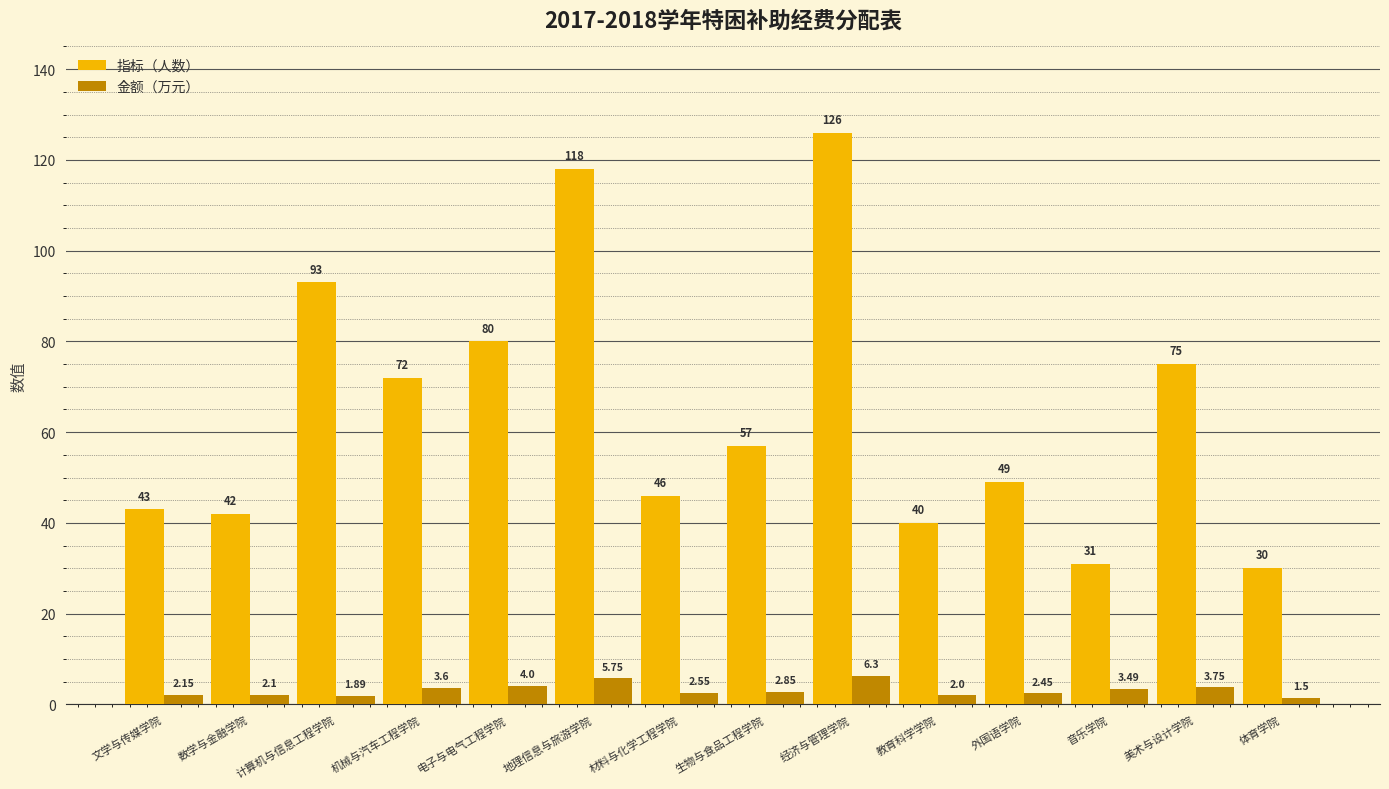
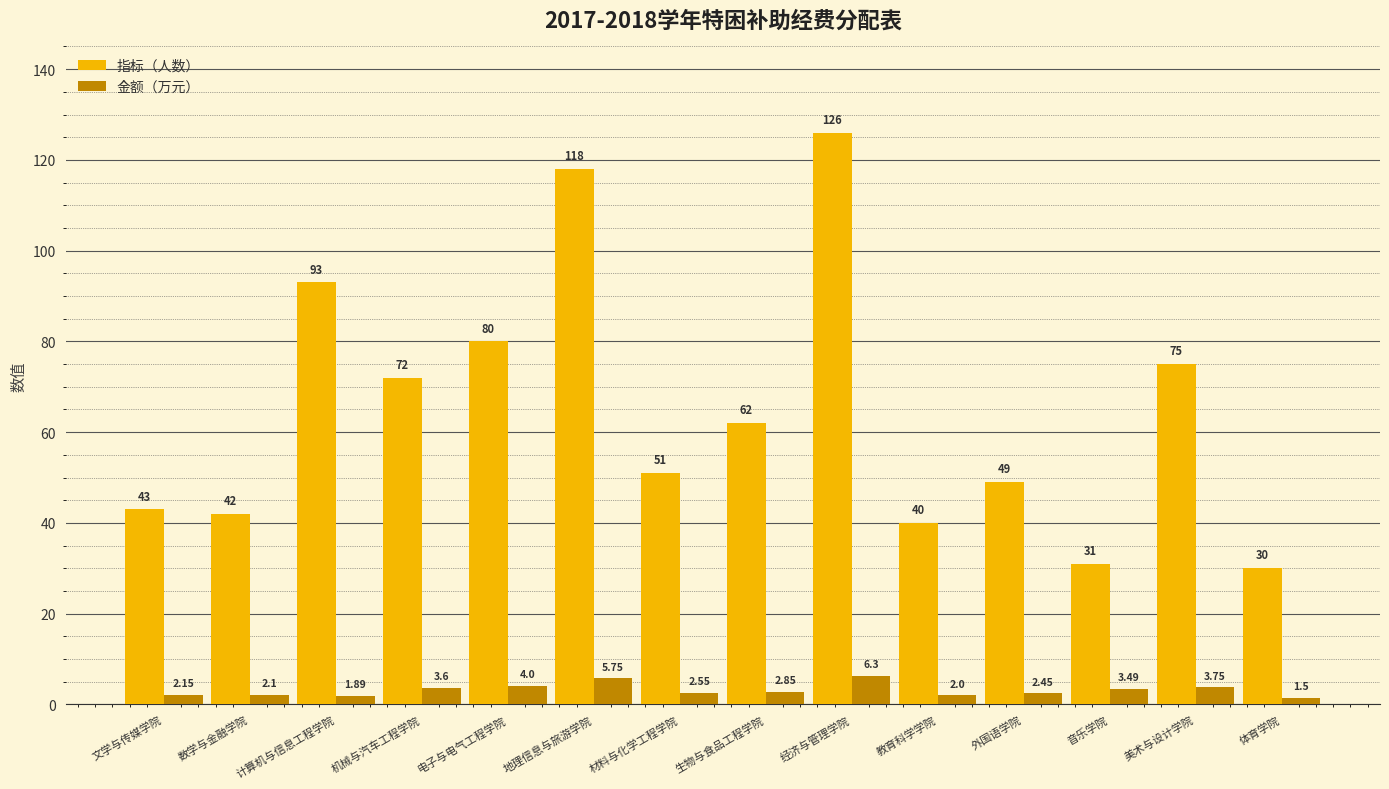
指标（人数）, 材料与化学工程学院: 46 -> 51
指标（人数）, 生物与食品工程学院: 57 -> 62
